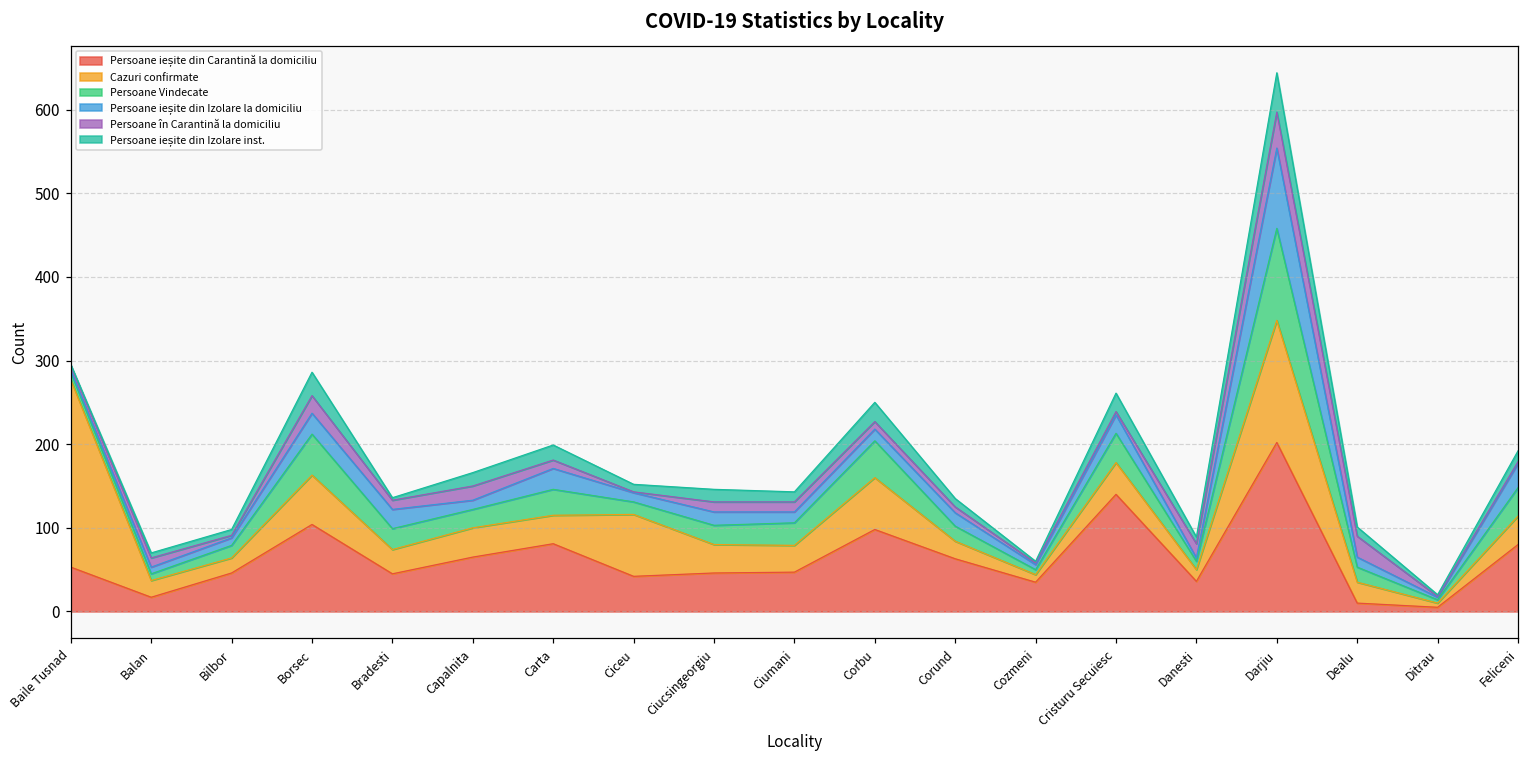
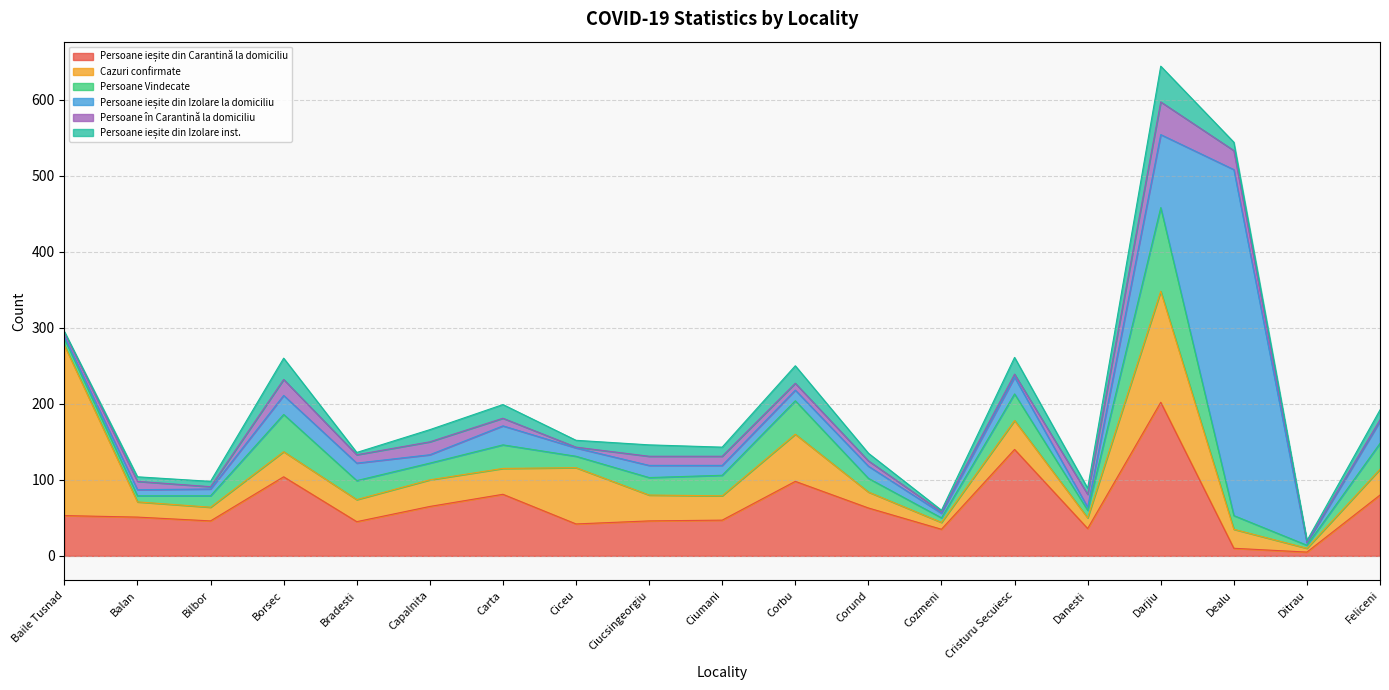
Persoane ieșite din Carantină la domiciliu, Balan: 20 -> 50
Cazuri confirmate, Borsec: 60 -> 30
Persoane ieșite din Izolare la domiciliu, Dealu: 10 -> 460
